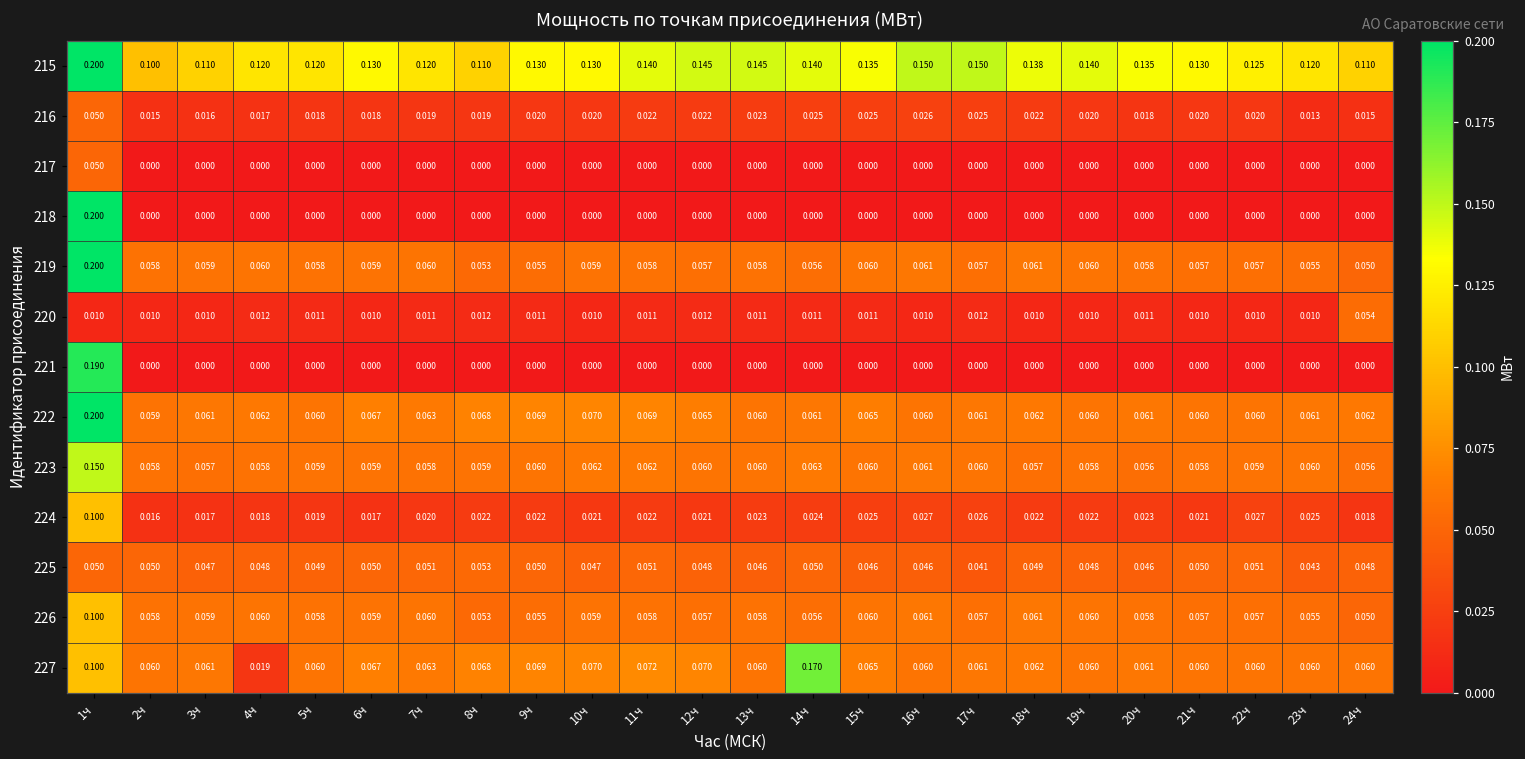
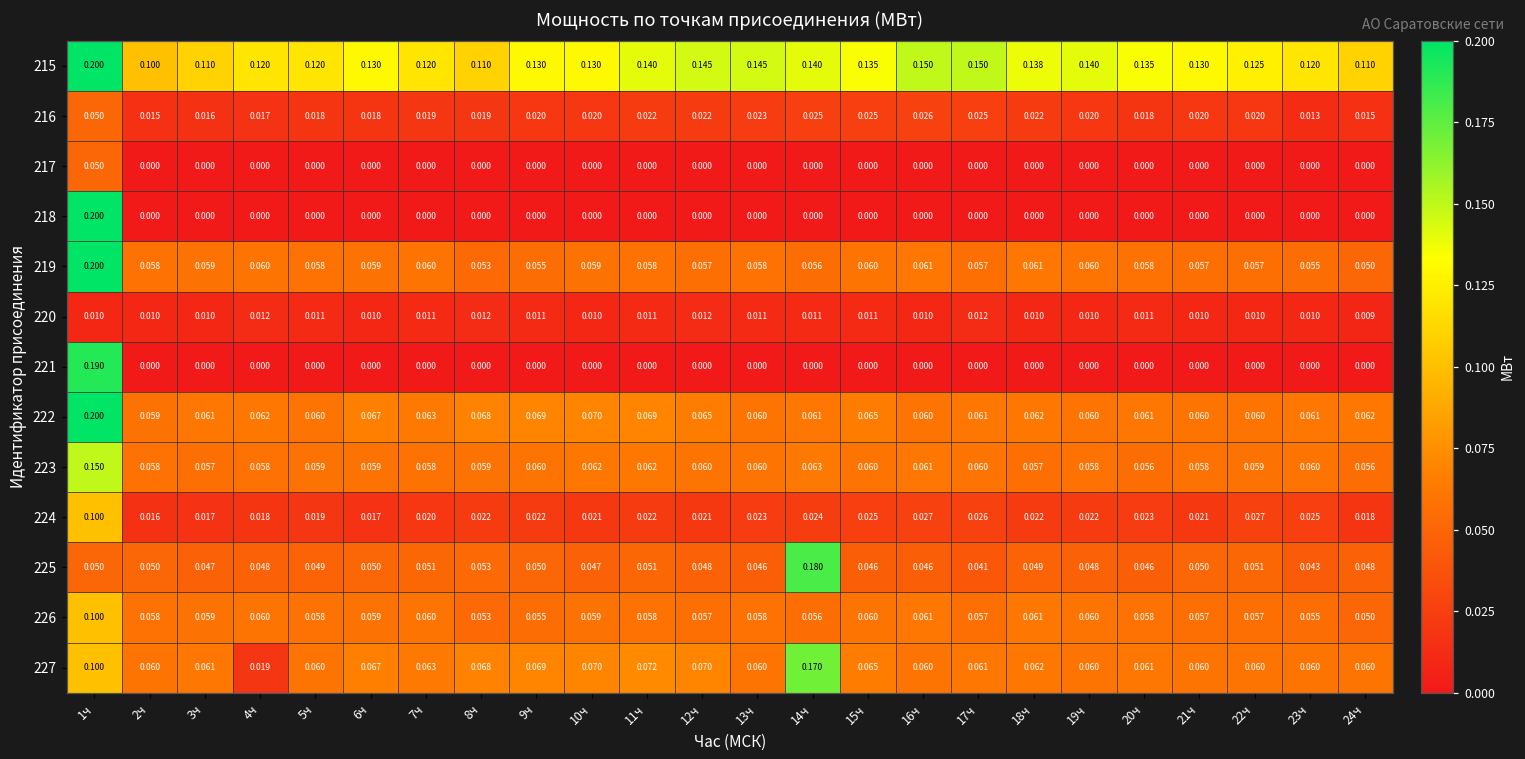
220, 24ч: 0.054 -> 0.009
225, 14ч: 0.050 -> 0.180
